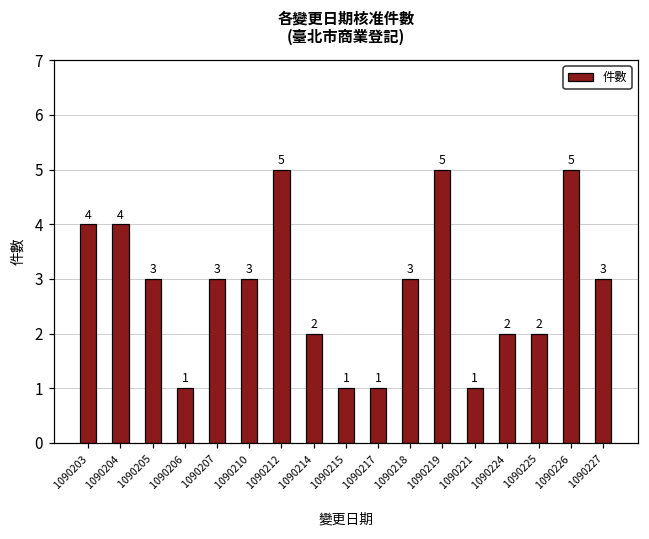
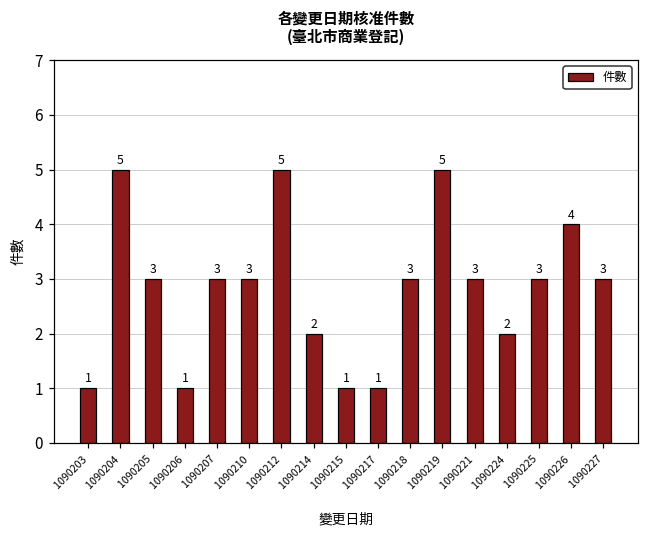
1090203: 4 -> 1
1090204: 4 -> 5
1090221: 1 -> 3
1090225: 2 -> 3
1090226: 5 -> 4
